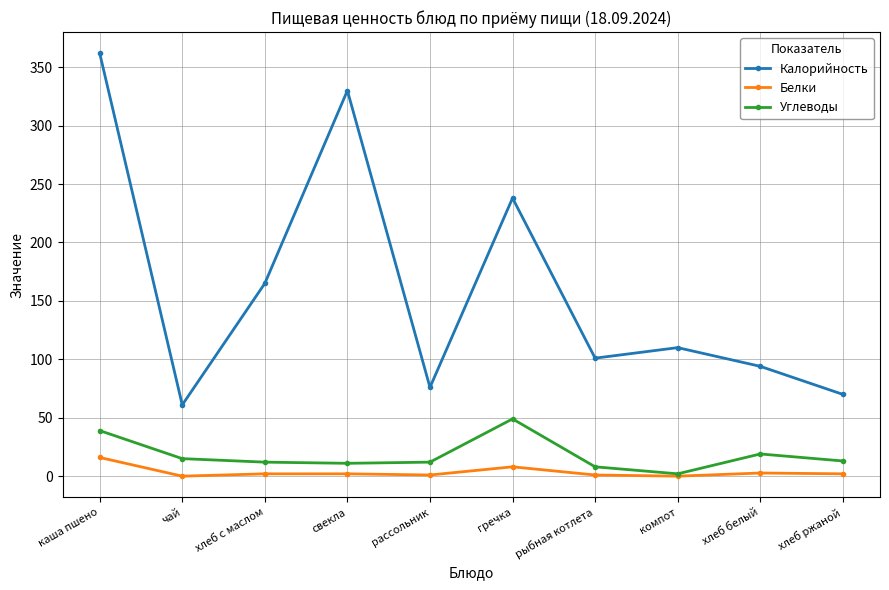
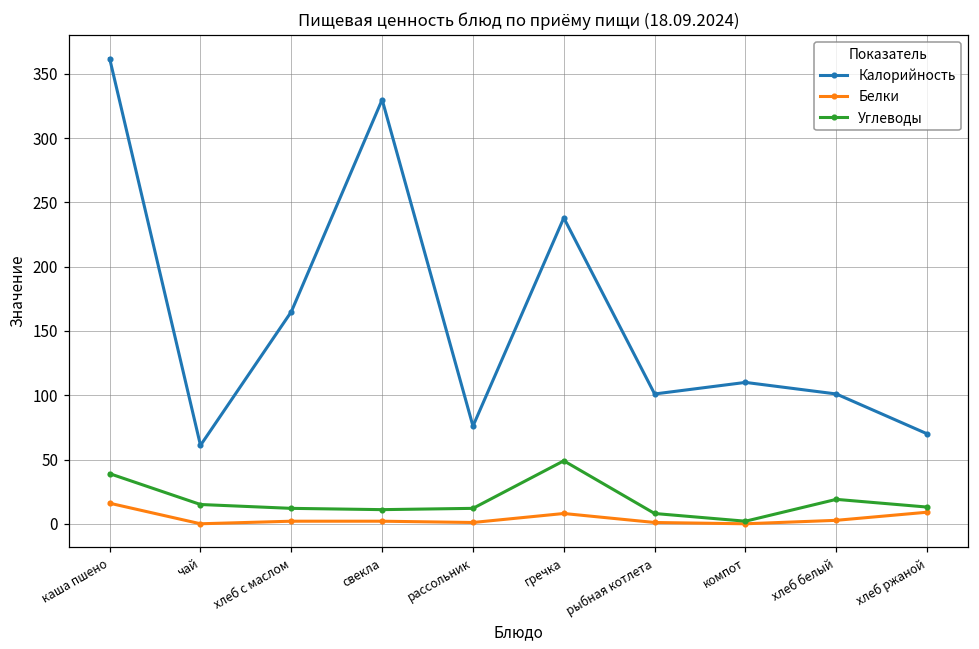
Калорийность, хлеб белый: 94 -> 101
Белки, хлеб ржаной: 2 -> 9
